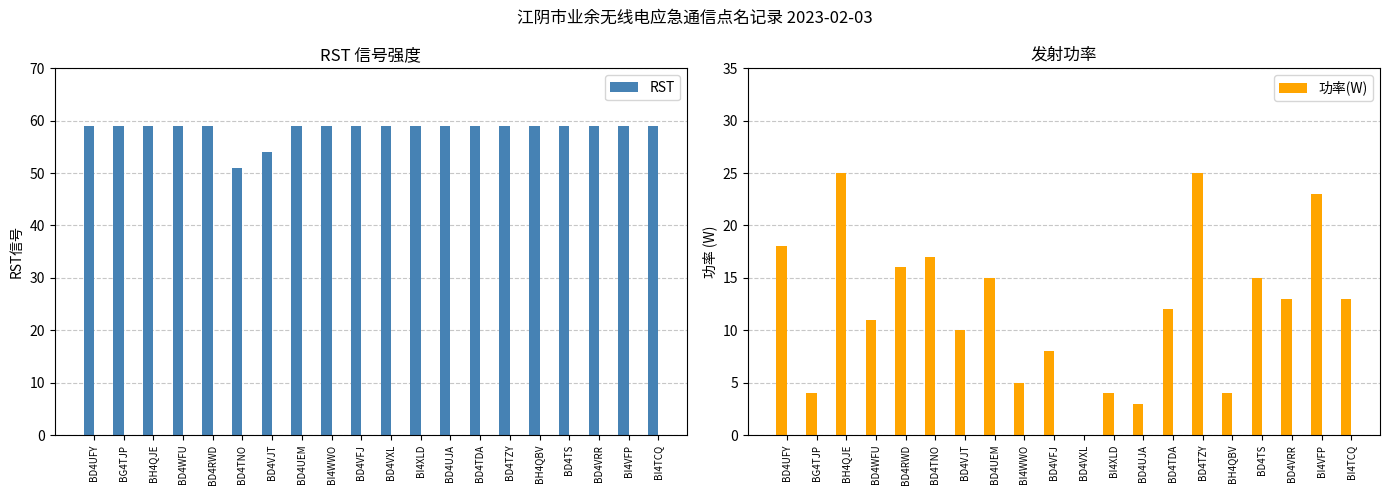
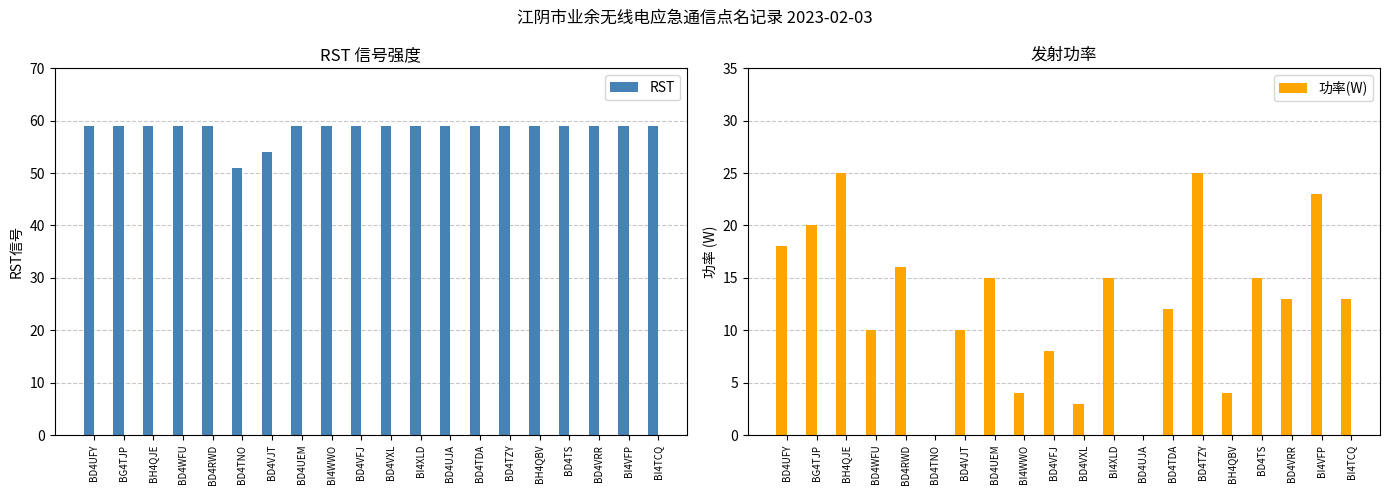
发射功率, BG4TJP: 4 -> 20
发射功率, BD4WFU: 11 -> 10
发射功率, BD4TNO: 17 -> 0
发射功率, BI4WWO: 5 -> 4
发射功率, BD4VXL: 0 -> 3
发射功率, BI4XLD: 4 -> 15
发射功率, BD4UJA: 3 -> 0
